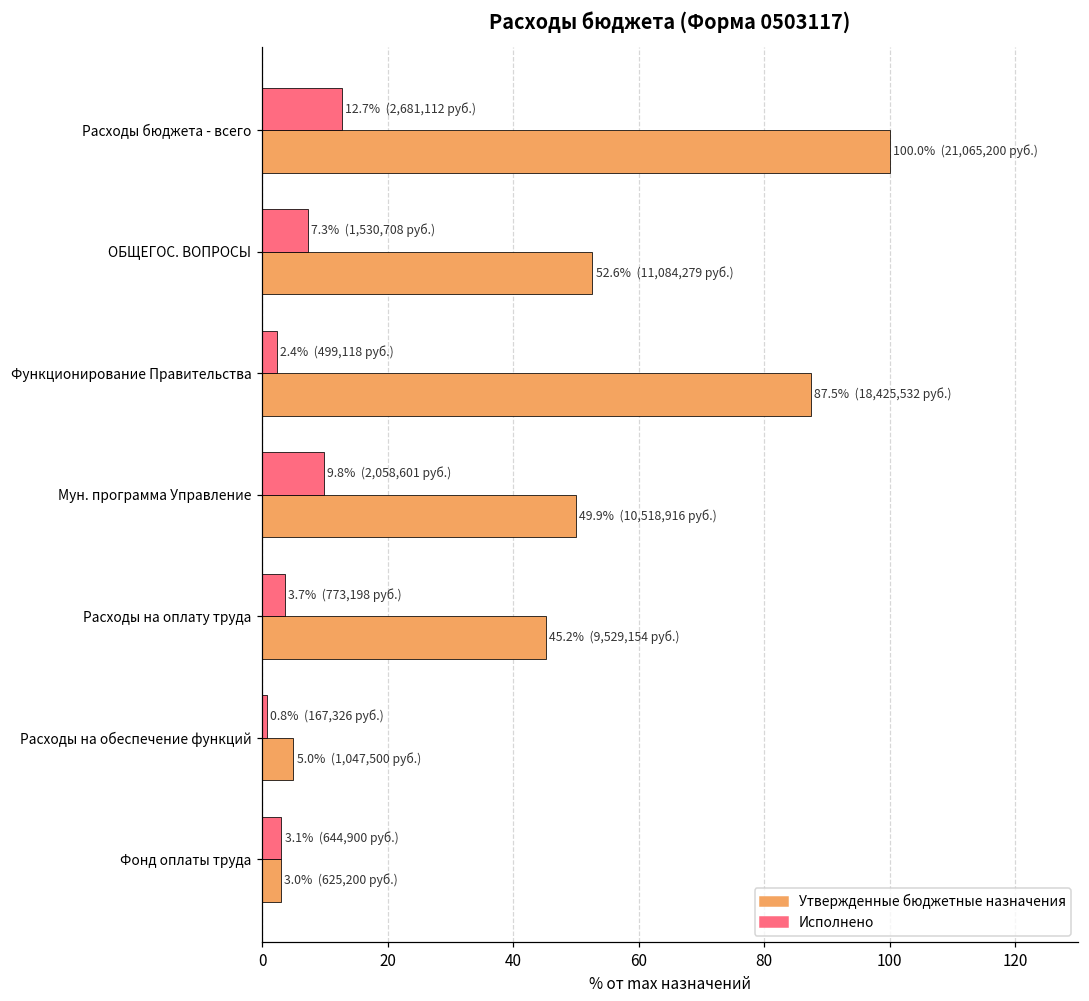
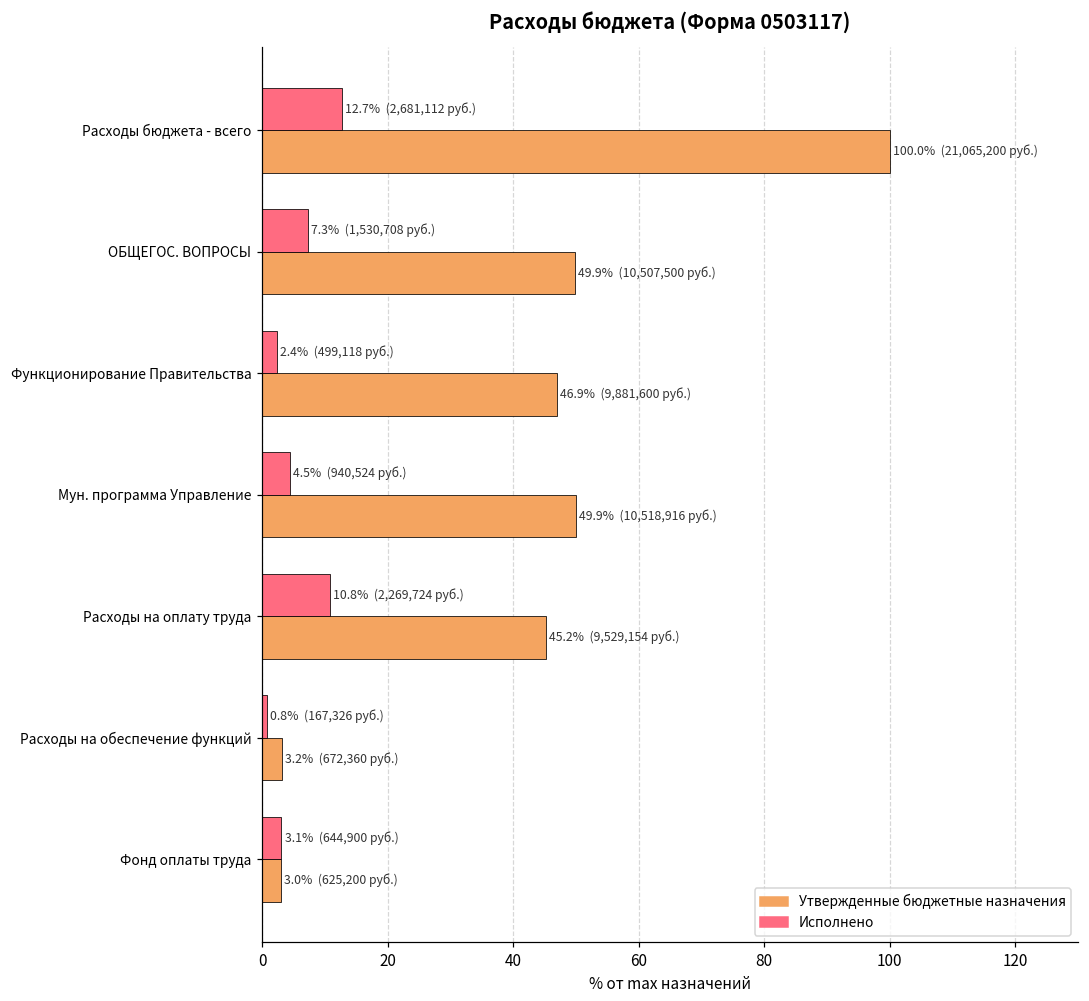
Утвержденные бюджетные назначения, ОБЩЕГОС. ВОПРОСЫ: 52.6% (11,084,279 руб.) -> 49.9% (10,507,500 руб.)
Утвержденные бюджетные назначения, Функционирование Правительства: 87.5% (18,425,532 руб.) -> 46.9% (9,881,600 руб.)
Исполнено, Мун. программа Управление: 9.8% (2,058,601 руб.) -> 4.5% (940,524 руб.)
Исполнено, Расходы на оплату труда: 3.7% (773,198 руб.) -> 10.8% (2,269,724 руб.)
Утвержденные бюджетные назначения, Расходы на обеспечение функций: 5.0% (1,047,500 руб.) -> 3.2% (672,360 руб.)
